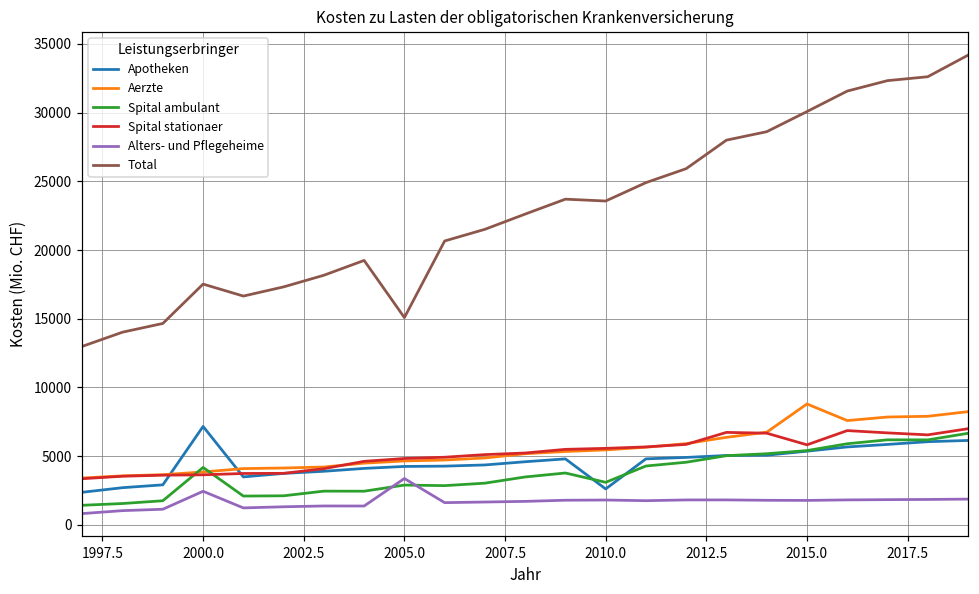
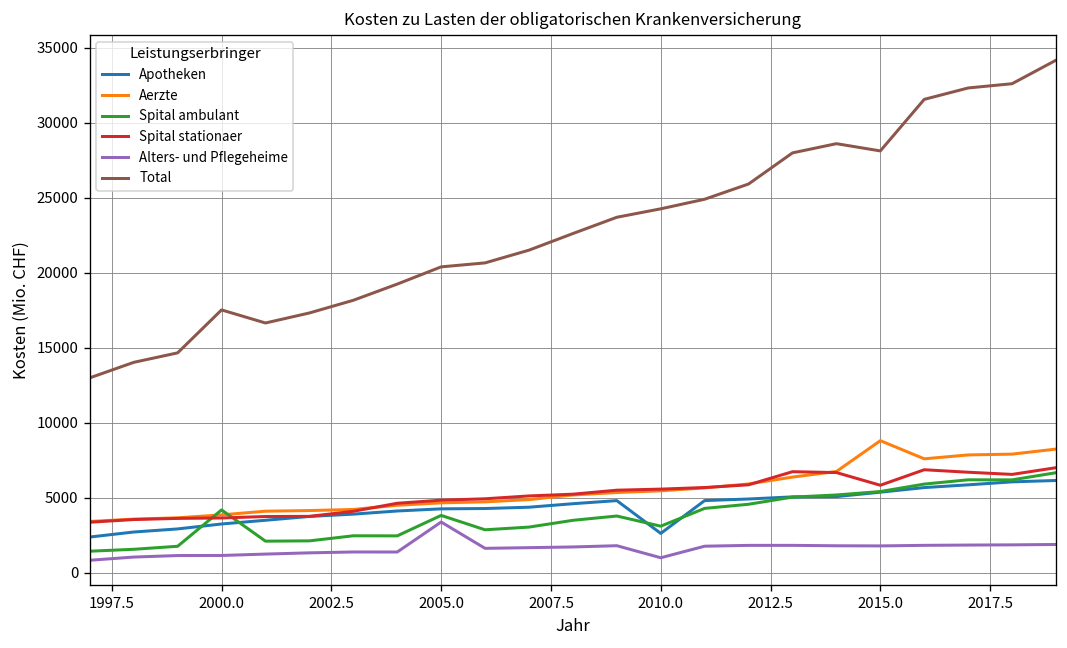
Apotheken, 2000.0: 7200 -> 3200
Alters- und Pflegeheime, 2000.0: 2400 -> 1100
Spital ambulant, 2005.0: 2900 -> 3800
Total, 2005.0: 15100 -> 20400
Alters- und Pflegeheime, 2010.0: 1800 -> 1000
Total, 2010.0: 23600 -> 24300
Total, 2015.0: 30100 -> 28100
